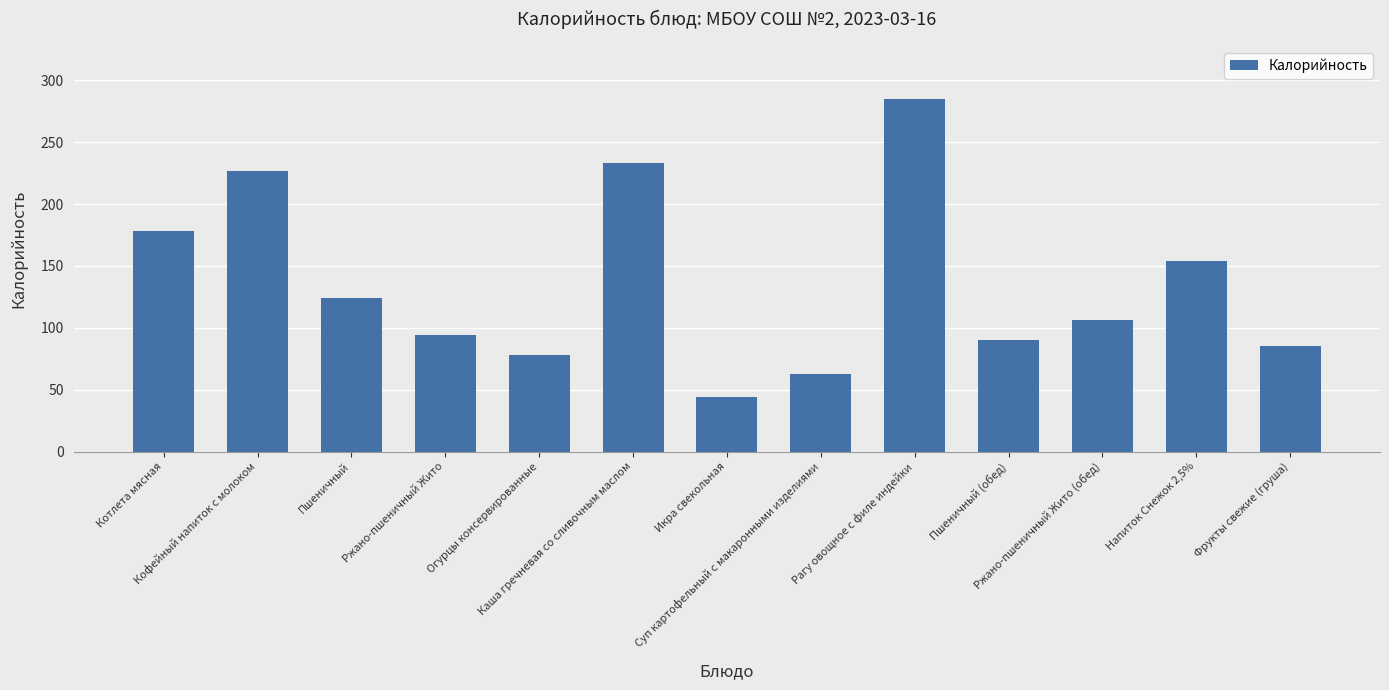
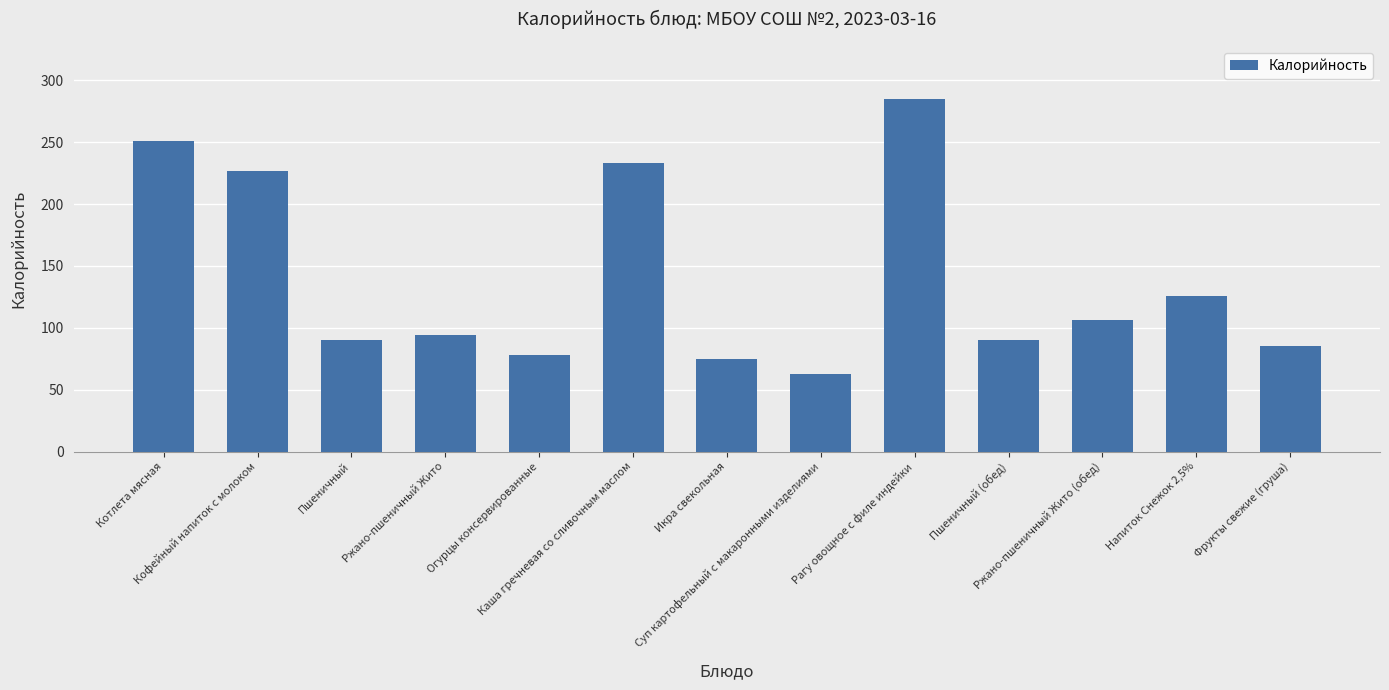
Котлета мясная: 178 -> 251
Пшеничный: 124 -> 90
Икра свекольная: 44 -> 75
Напиток Снежок 2,5%: 154 -> 126
